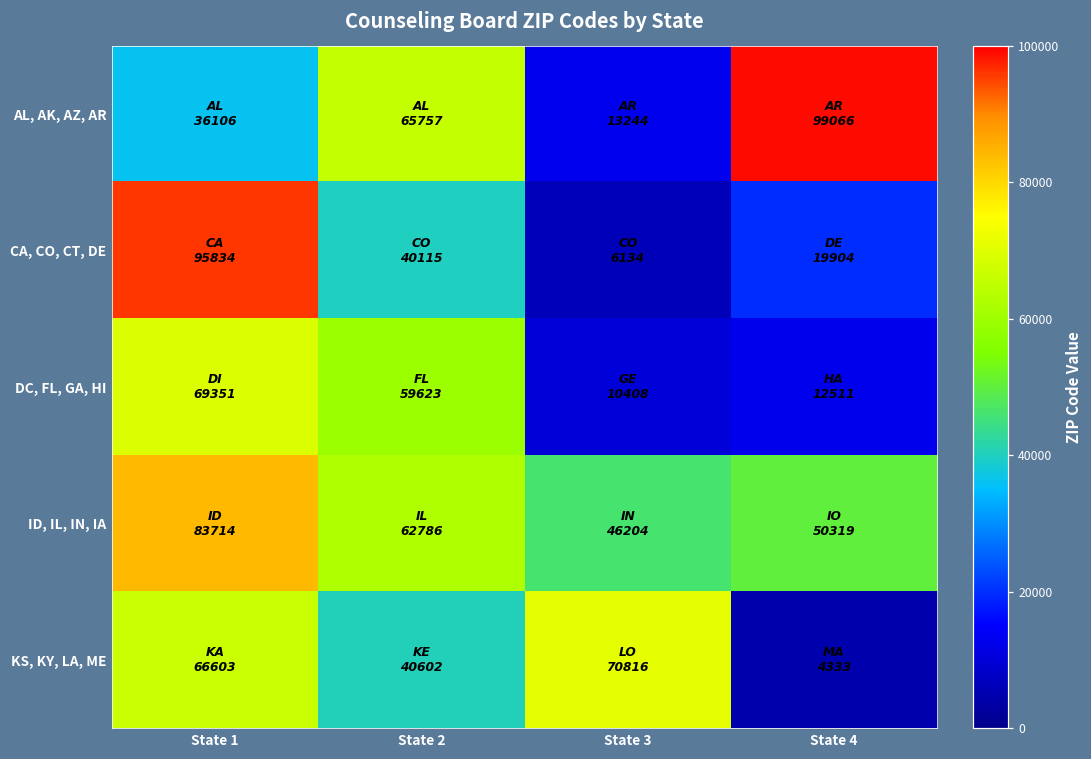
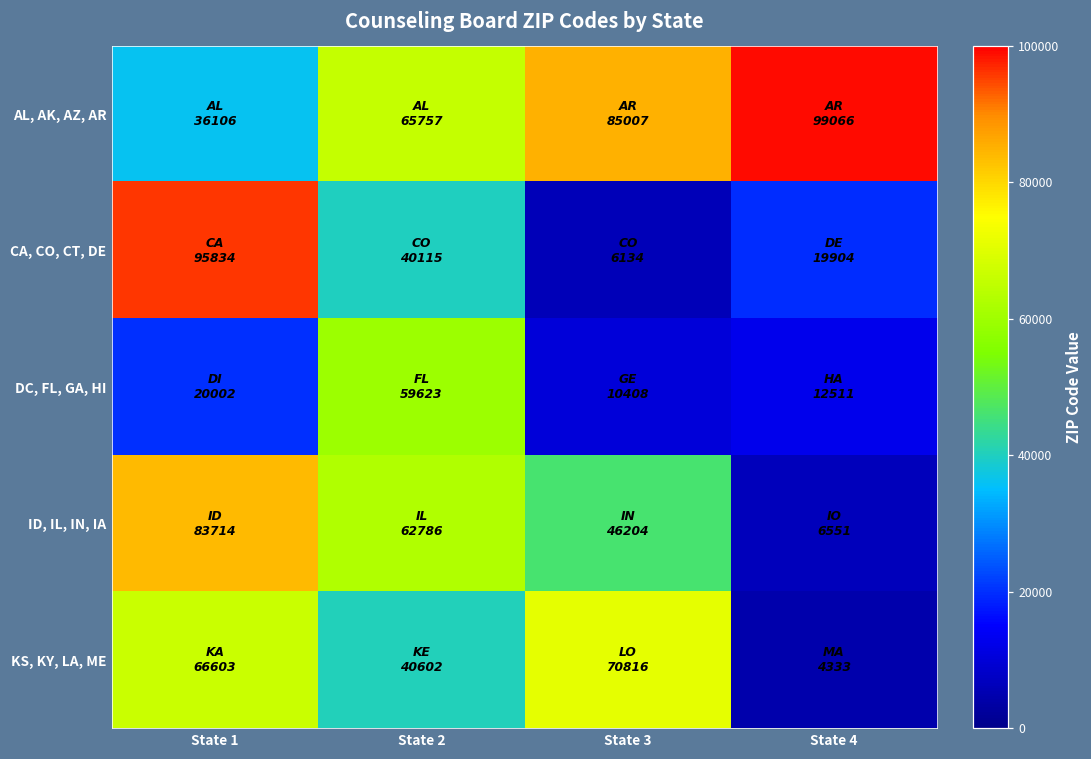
AL, AK, AZ, AR, State 3: 13244 -> 85007
DC, FL, GA, HI, State 1: 69351 -> 20002
ID, IL, IN, IA, State 4: 50319 -> 6551
